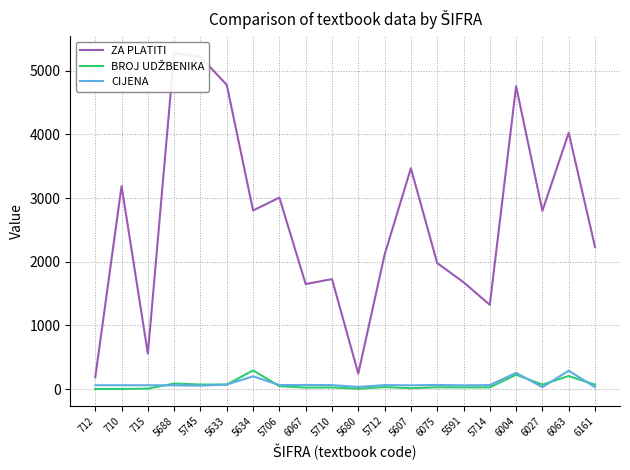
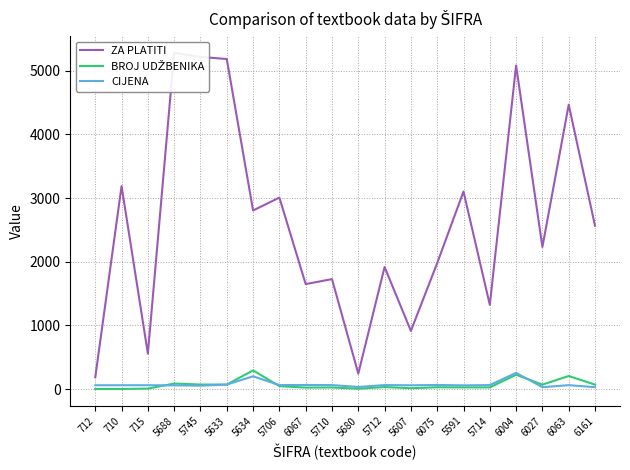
ZA PLATITI, 5633: 4800 -> 5200
ZA PLATITI, 5712: 2100 -> 1900
ZA PLATITI, 5607: 3500 -> 900
ZA PLATITI, 5591: 1700 -> 3100
ZA PLATITI, 6004: 4800 -> 5100
ZA PLATITI, 6027: 2800 -> 2200
ZA PLATITI, 6063: 4000 -> 4500
CIJENA, 6063: 300 -> 100
ZA PLATITI, 6161: 2200 -> 2600
